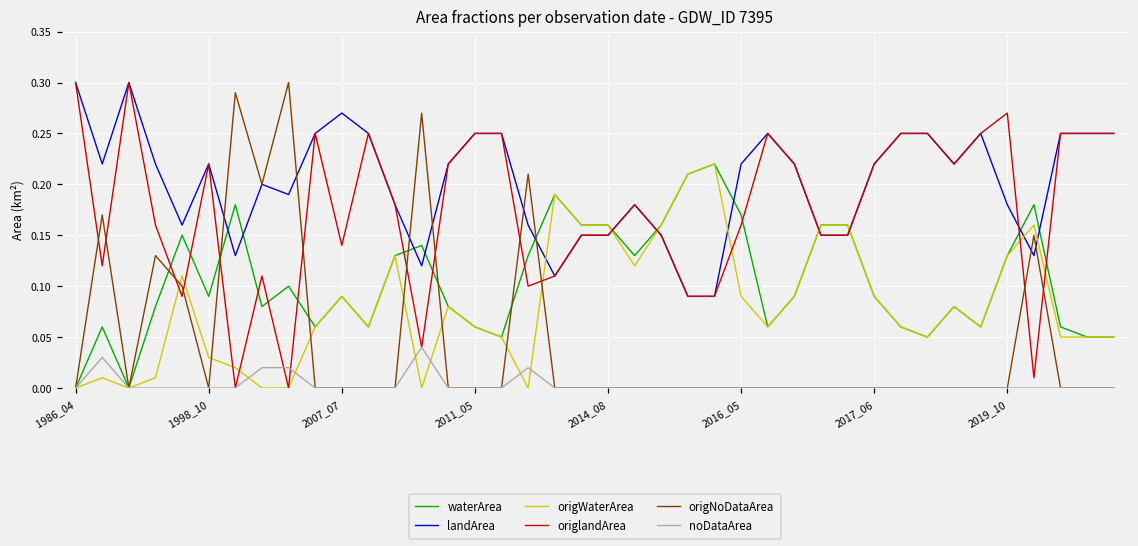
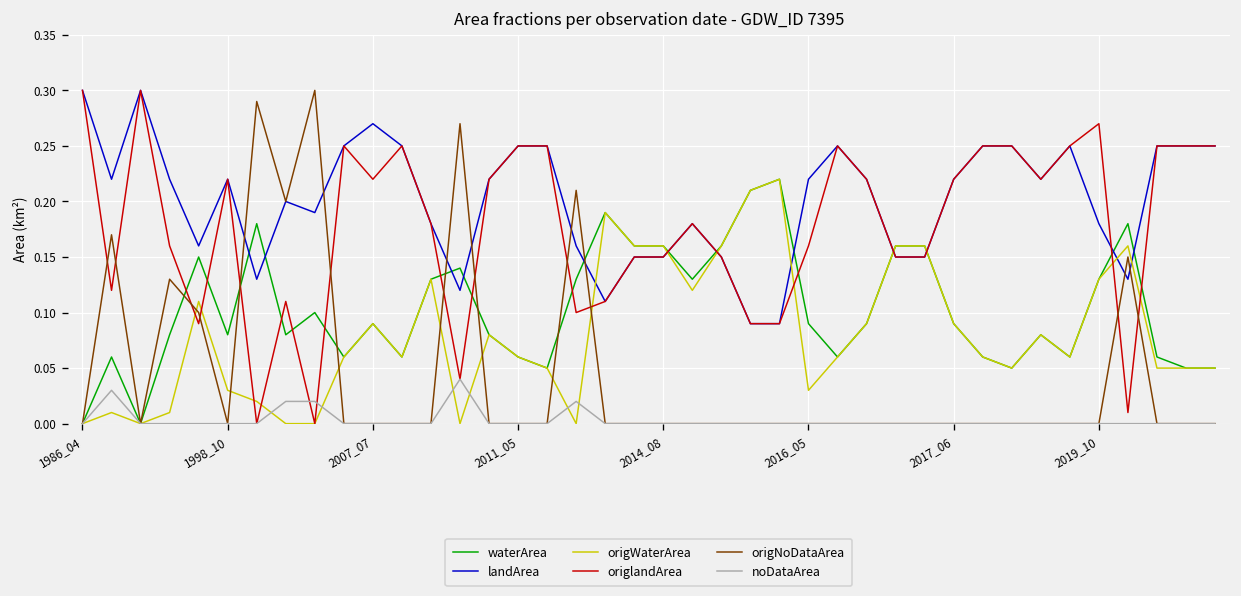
waterArea, 1998_10: 0.09 -> 0.08
origlandArea, 2007_07: 0.14 -> 0.22
waterArea, 2016_05: 0.17 -> 0.09
origWaterArea, 2016_05: 0.09 -> 0.03
